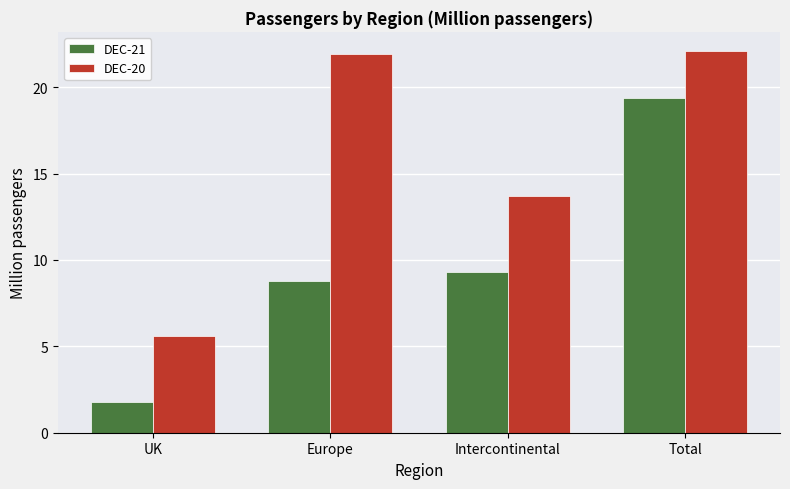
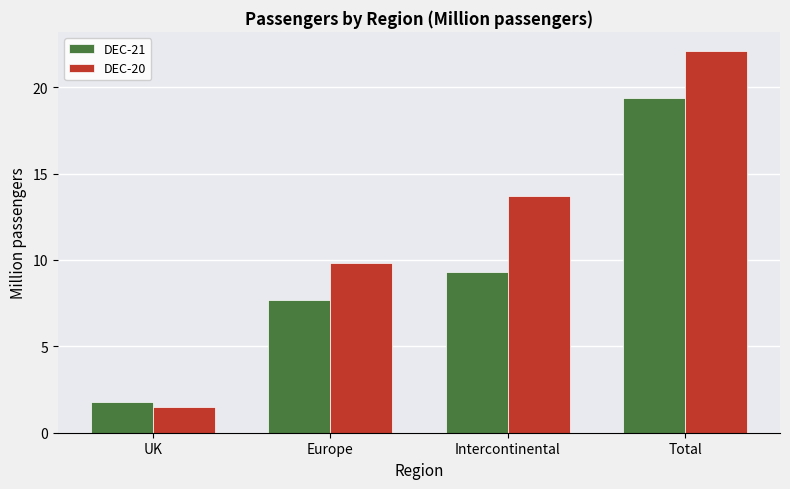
DEC-20, UK: 5.6 -> 1.5
DEC-21, Europe: 8.8 -> 7.7
DEC-20, Europe: 21.9 -> 9.8
